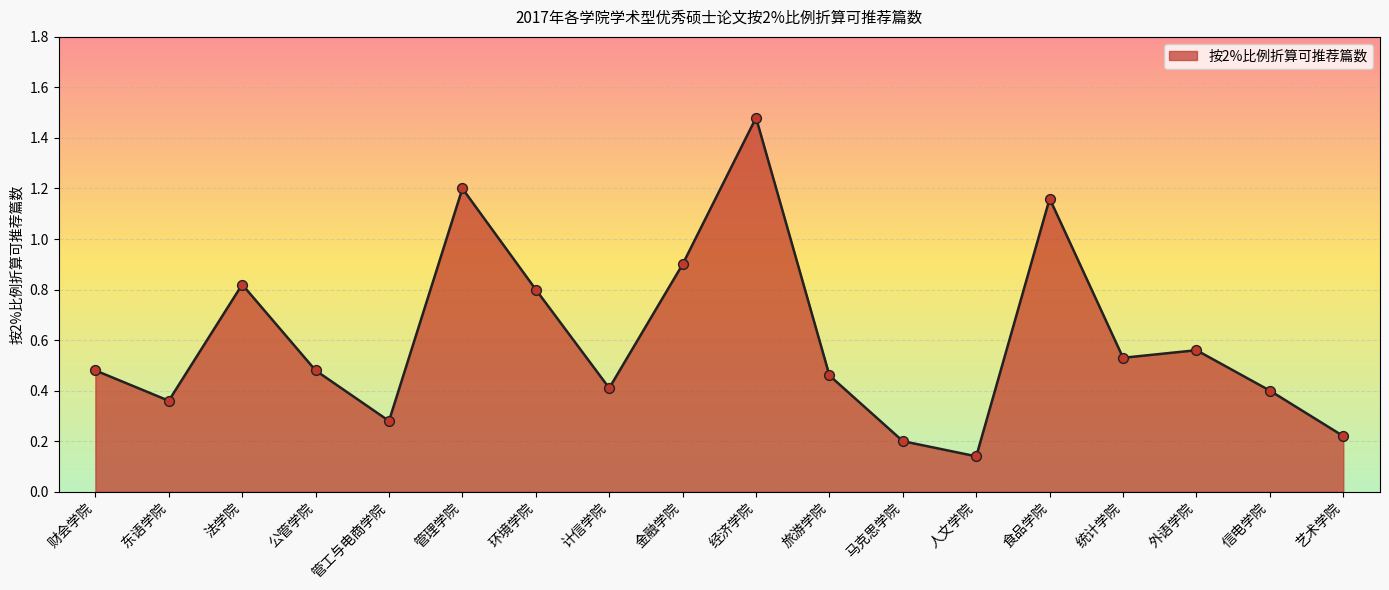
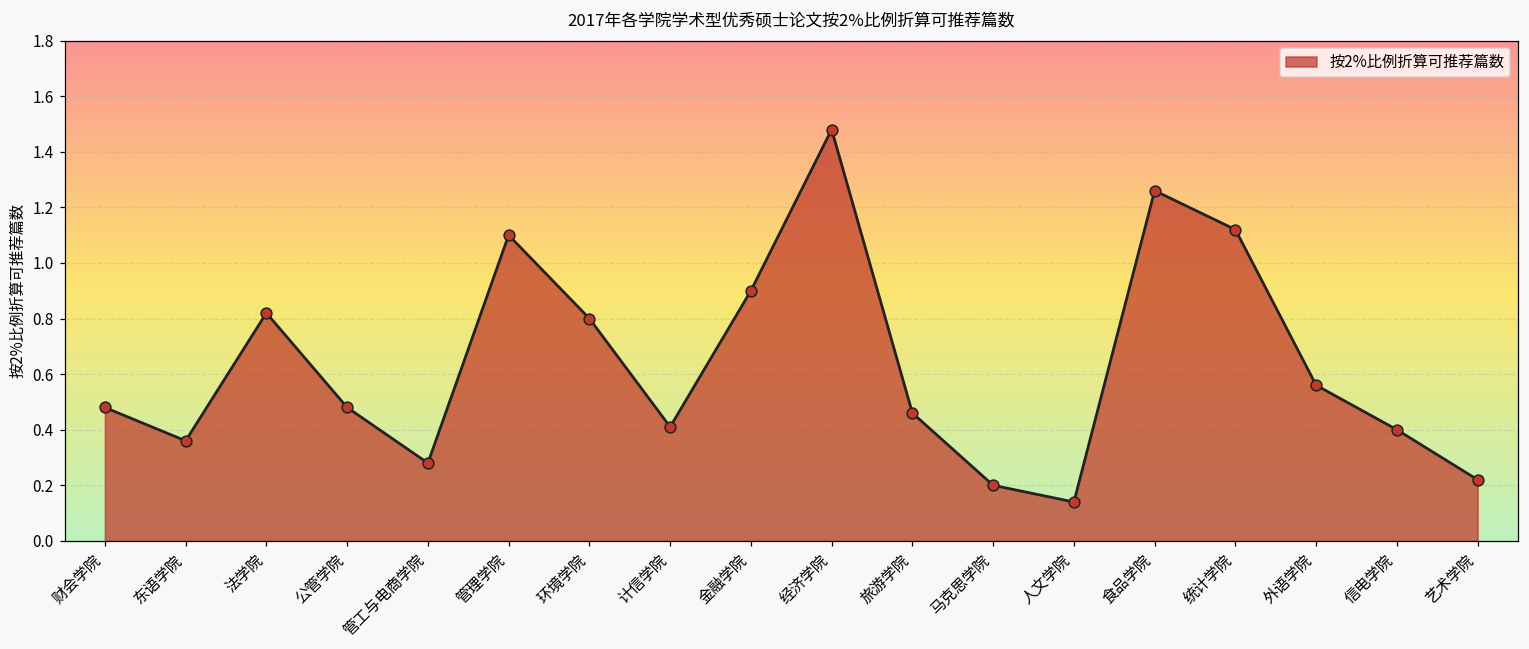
管理学院: 1.2 -> 1.1
食品学院: 1.16 -> 1.26
统计学院: 0.53 -> 1.12
